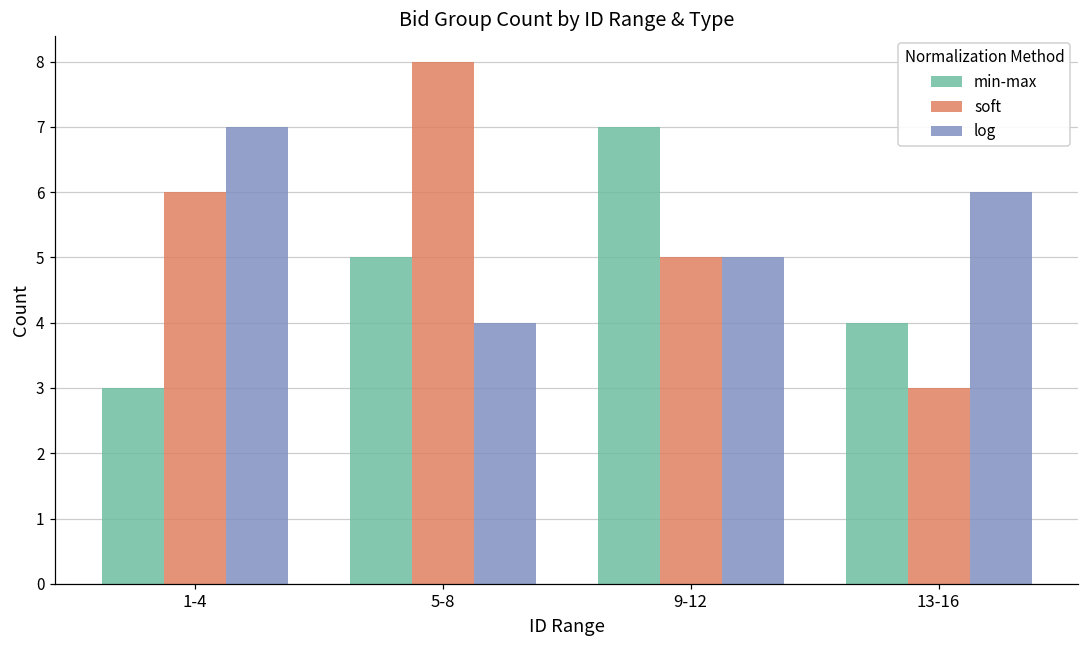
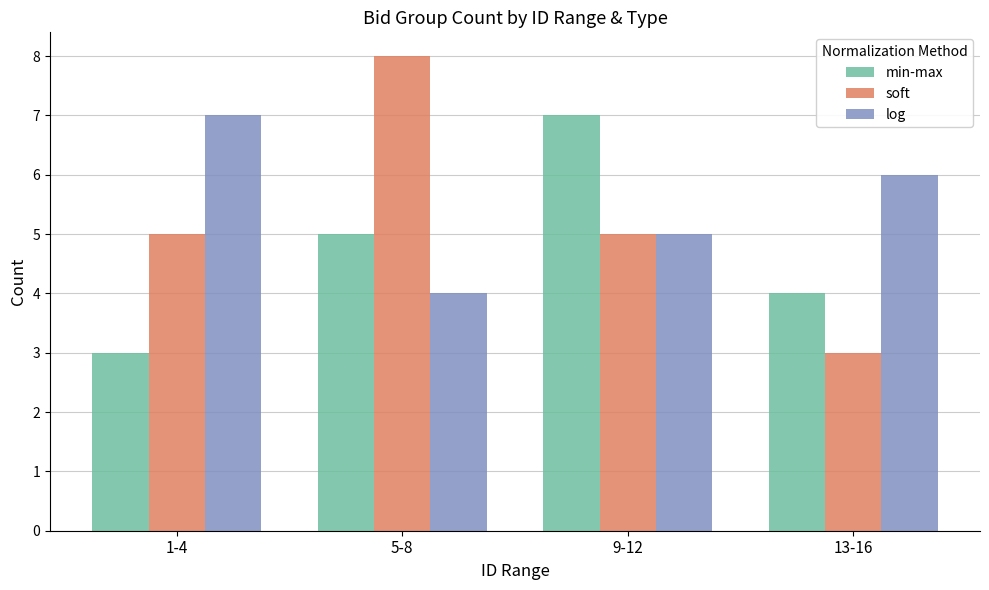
soft, 1-4: 6 -> 5
